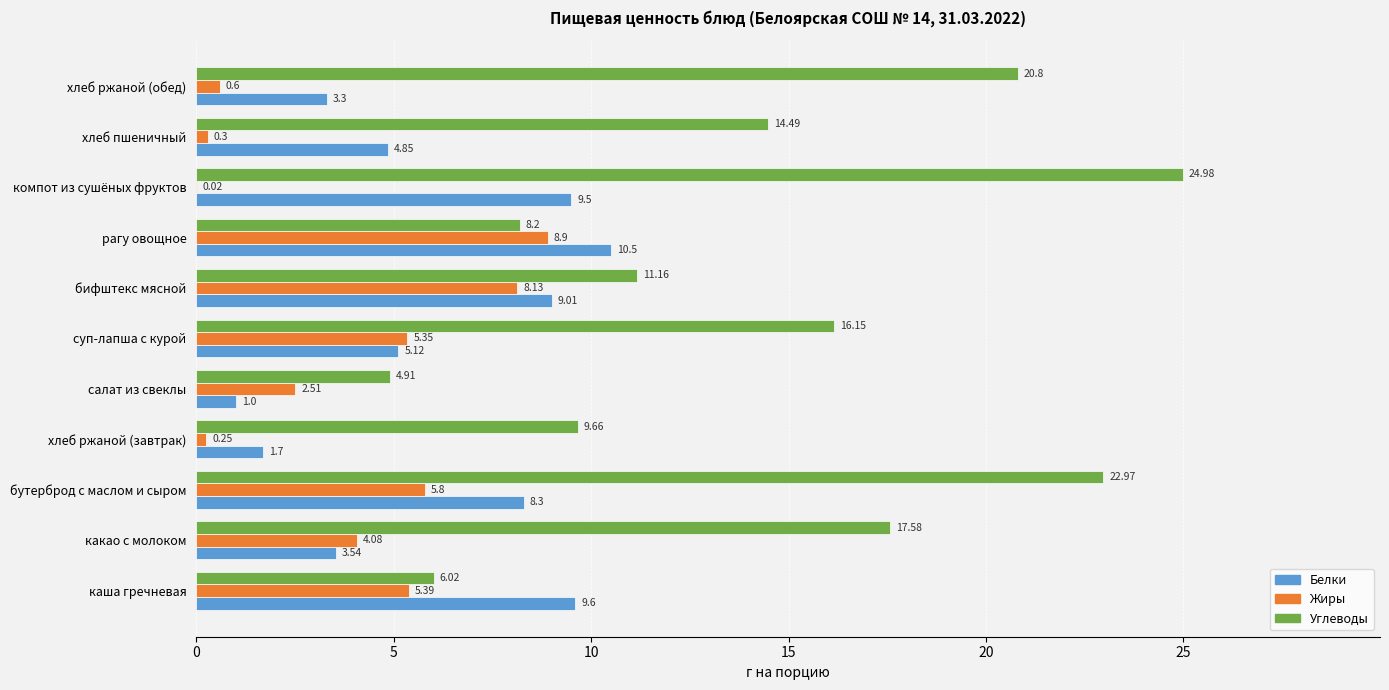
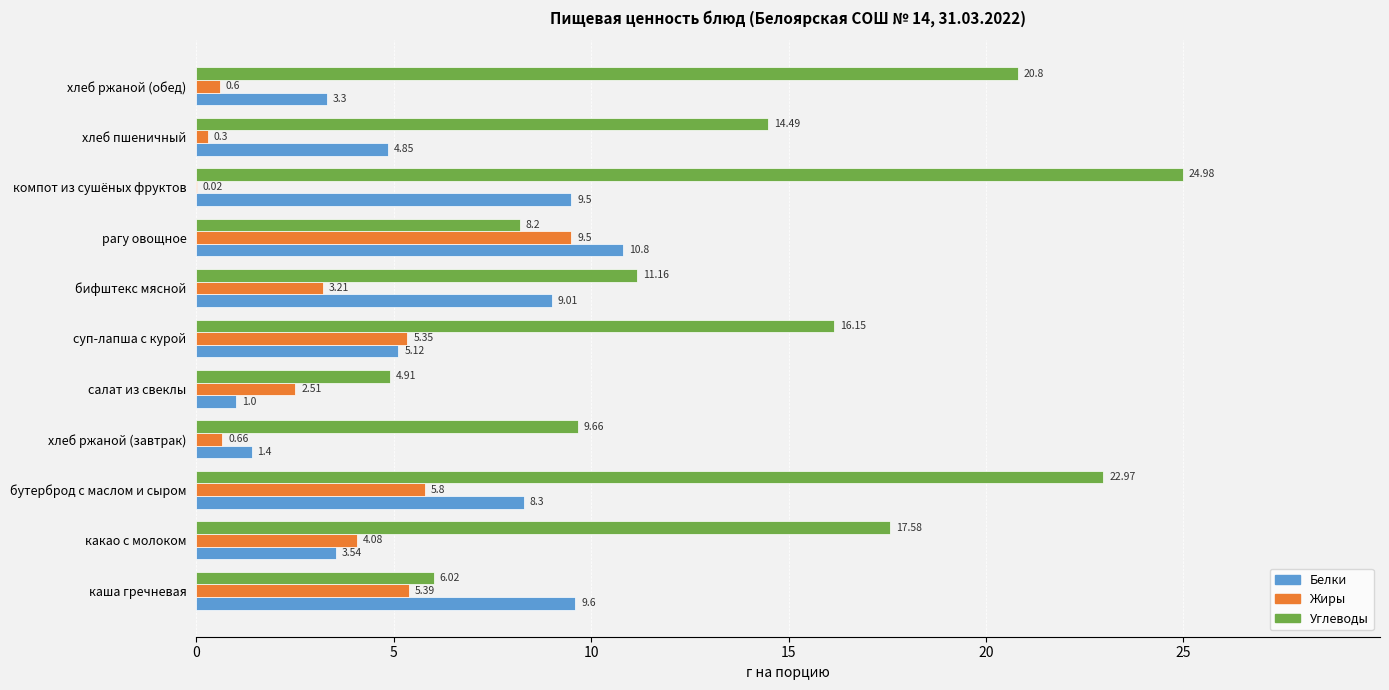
Жиры, рагу овощное: 8.9 -> 9.5
Белки, рагу овощное: 10.5 -> 10.8
Жиры, бифштекс мясной: 8.13 -> 3.21
Жиры, хлеб ржаной (завтрак): 0.25 -> 0.66
Белки, хлеб ржаной (завтрак): 1.7 -> 1.4
